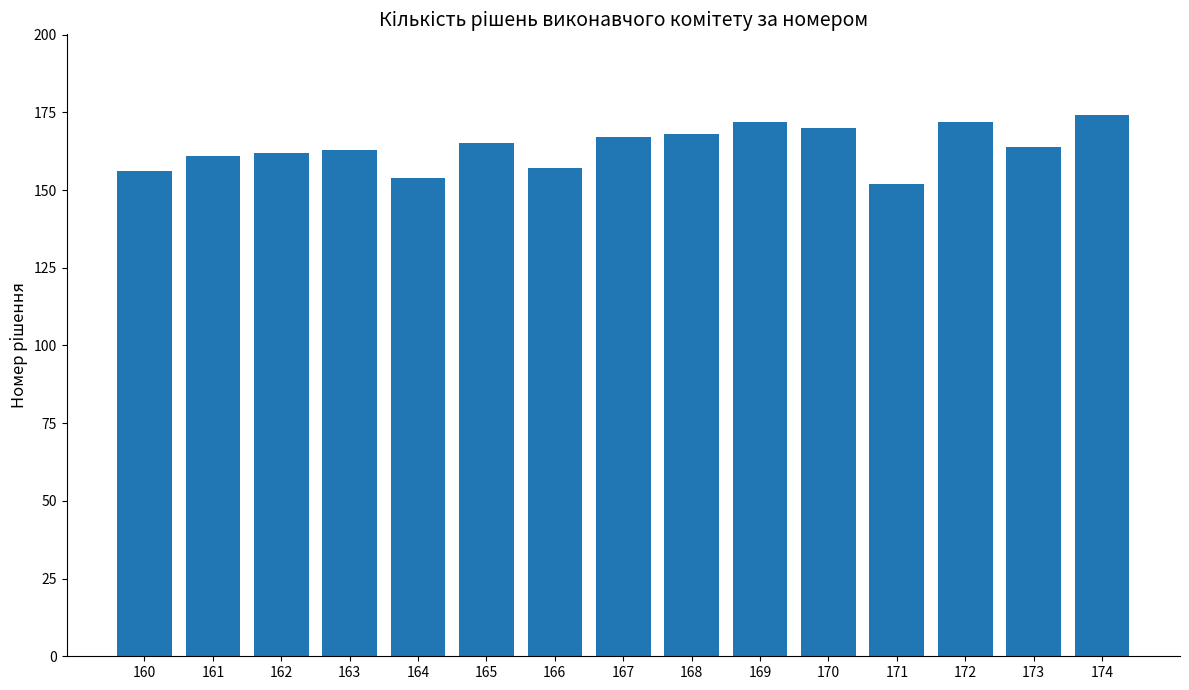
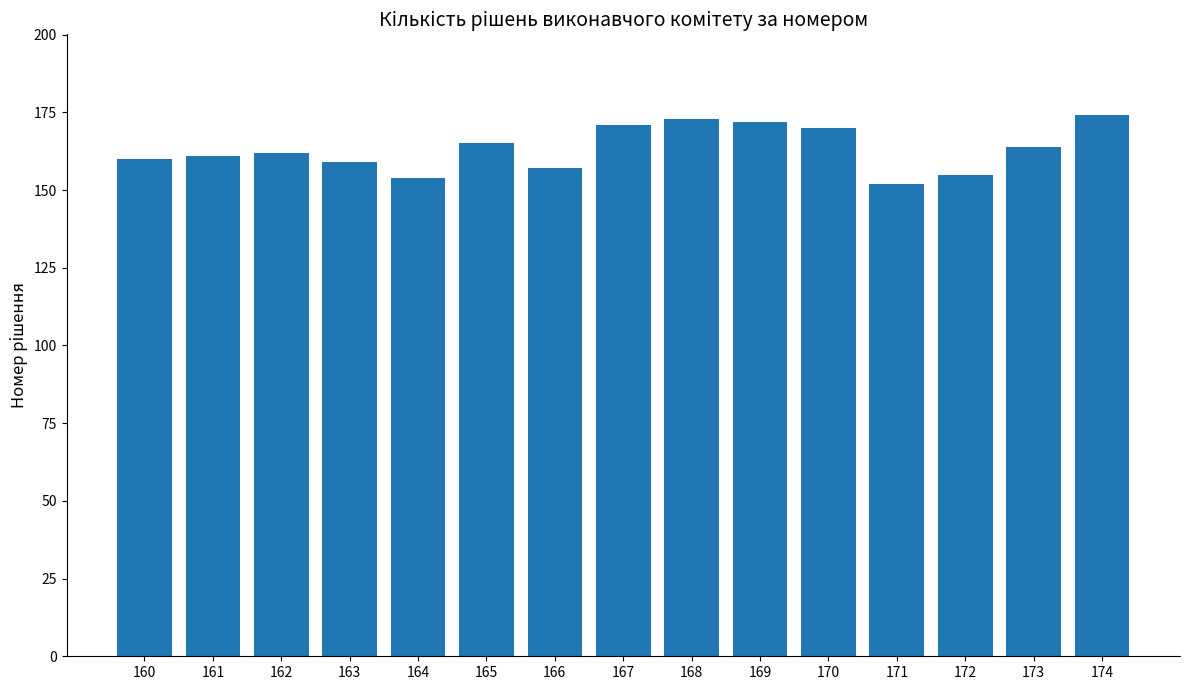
160: 156 -> 160
163: 163 -> 159
167: 167 -> 171
168: 168 -> 173
172: 172 -> 155
